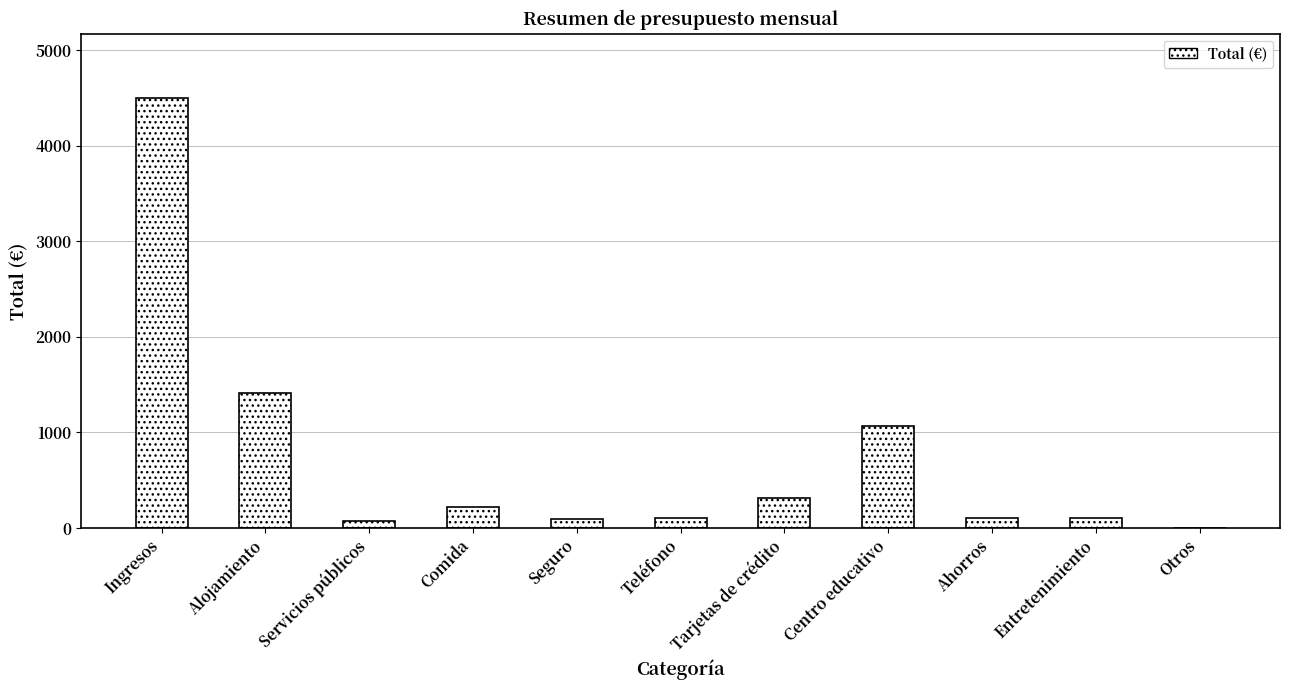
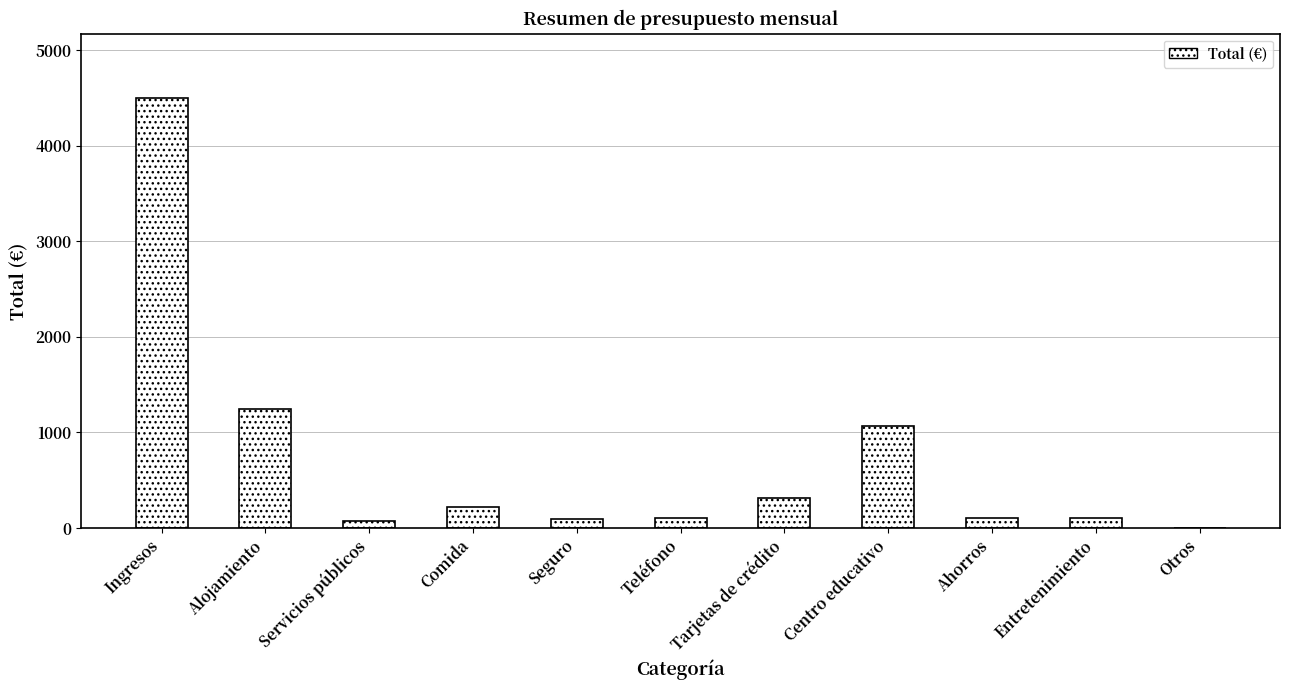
Alojamiento: 1400 -> 1300
